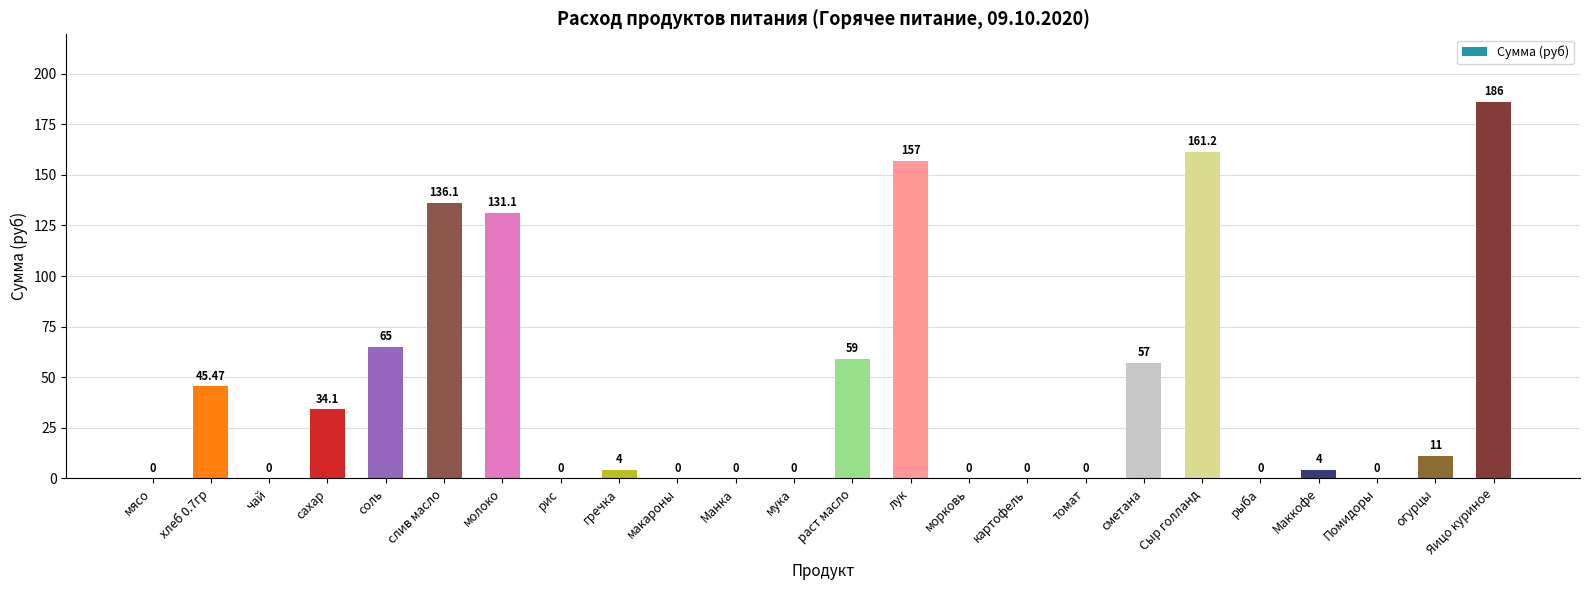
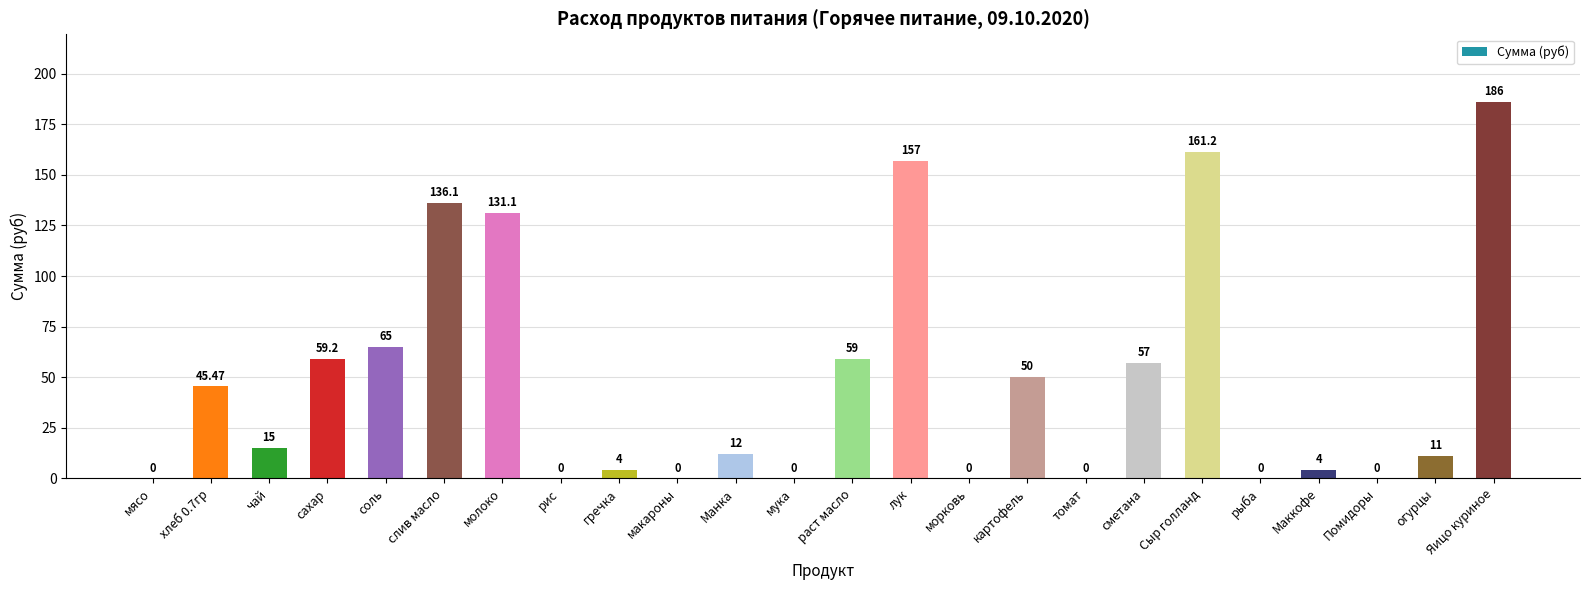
чай: 0 -> 15
сахар: 34.1 -> 59.2
Манка: 0 -> 12
картофель: 0 -> 50
